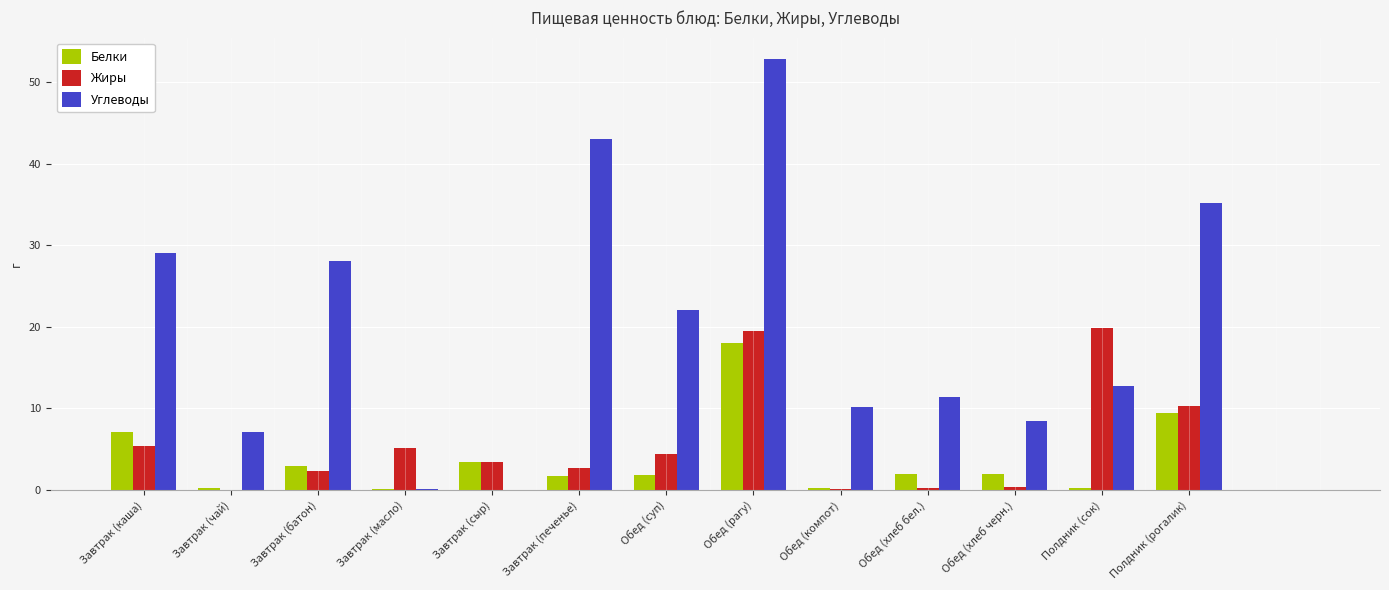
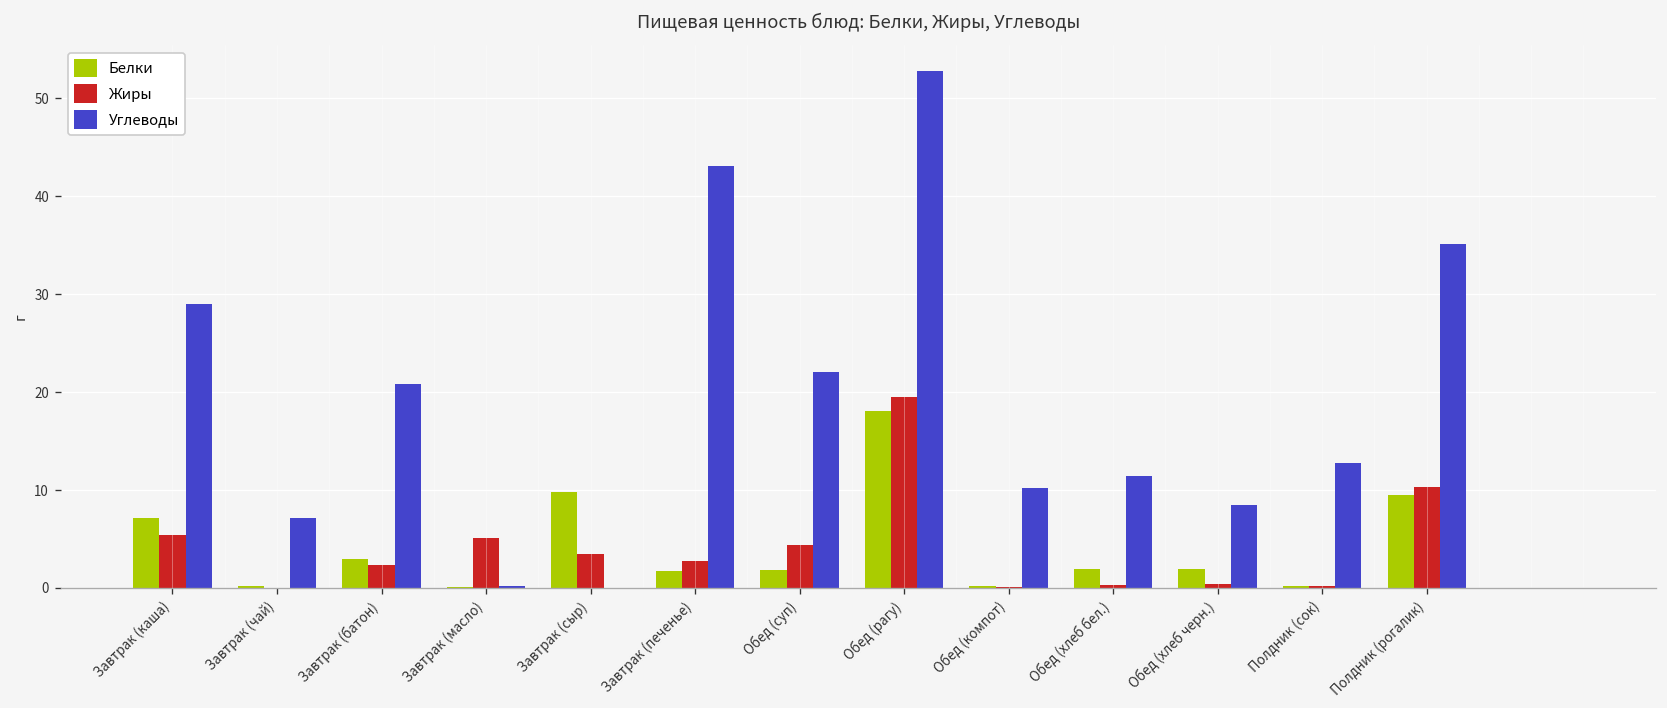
Углеводы, Завтрак (батон): 28 -> 21
Белки, Завтрак (сыр): 3 -> 10
Жиры, Полдник (сок): 20 -> 0
